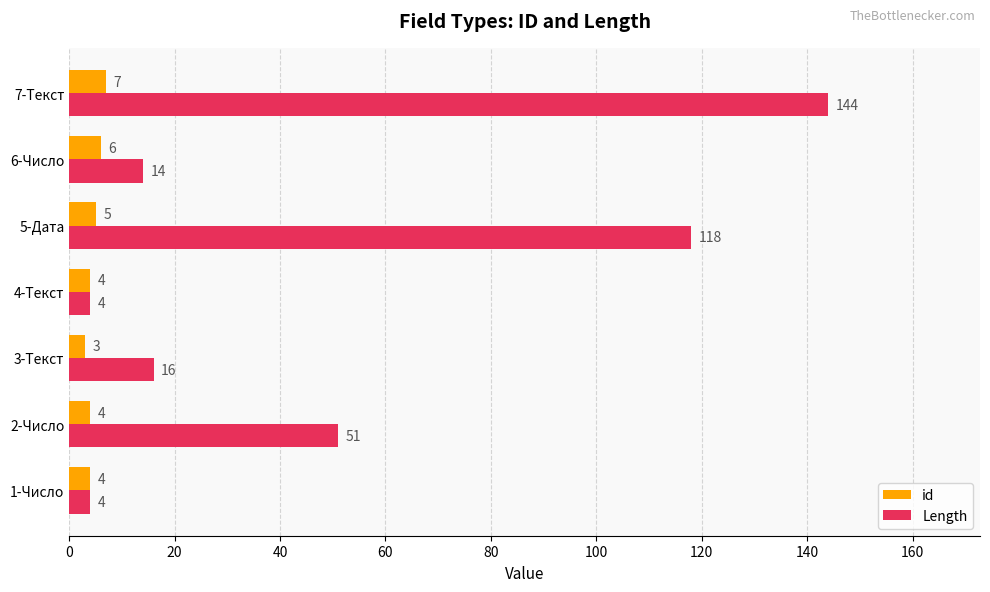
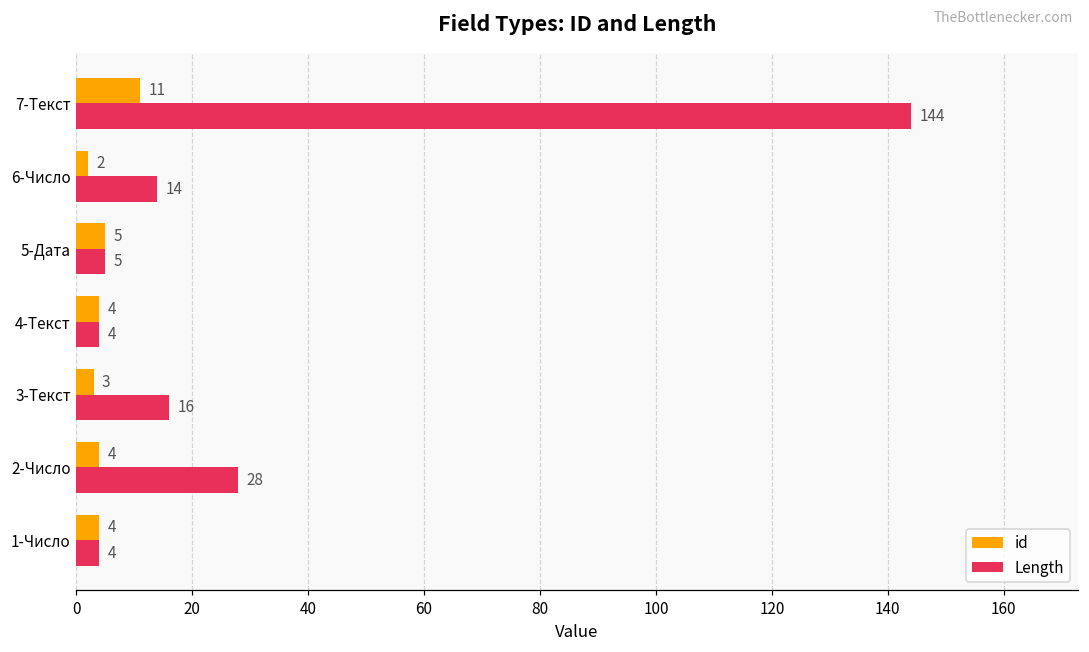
id, 7-Текст: 7 -> 11
id, 6-Число: 6 -> 2
Length, 5-Дата: 118 -> 5
Length, 2-Число: 51 -> 28
